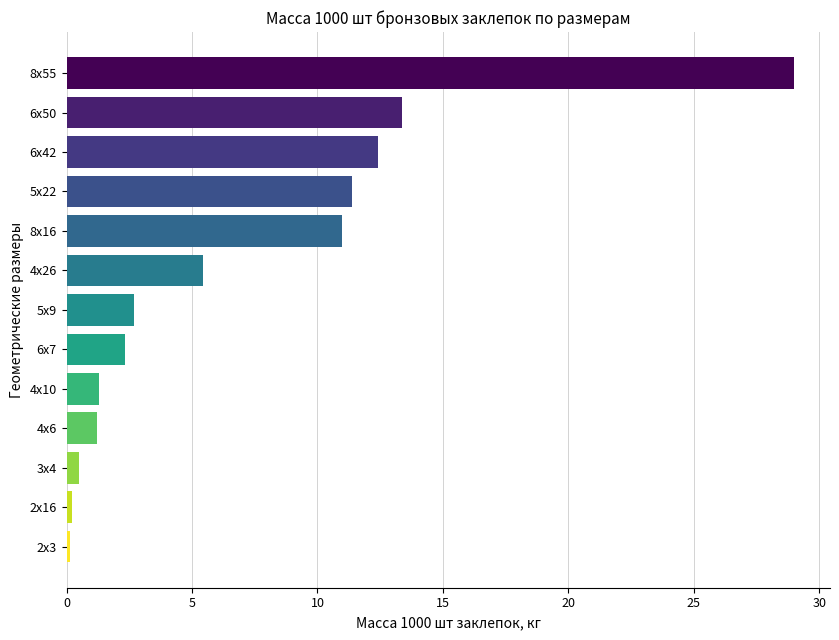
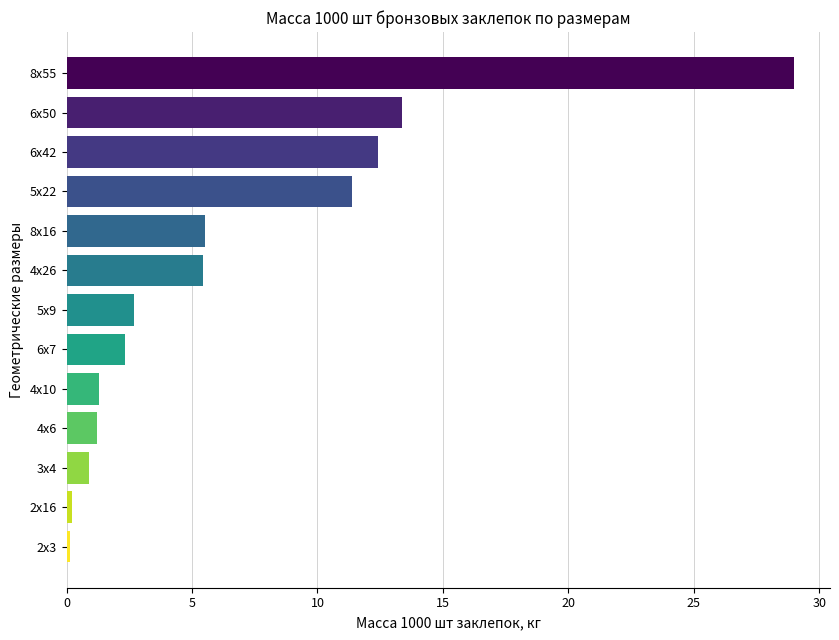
8х16: 11.0 -> 5.5
3х4: 0.5 -> 0.9
